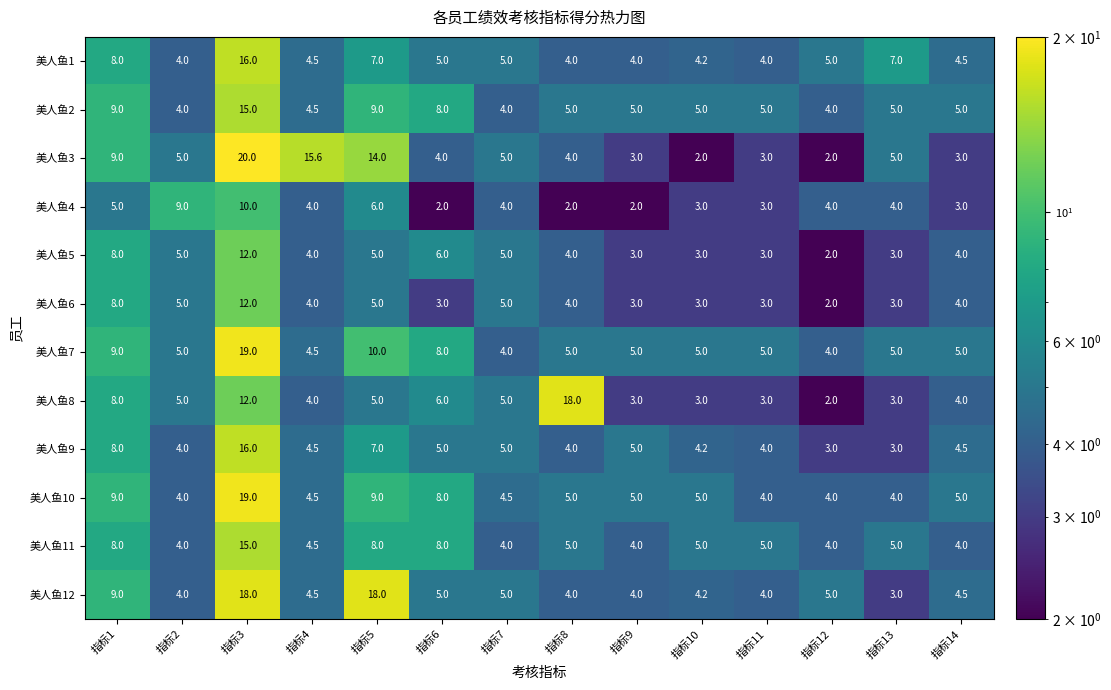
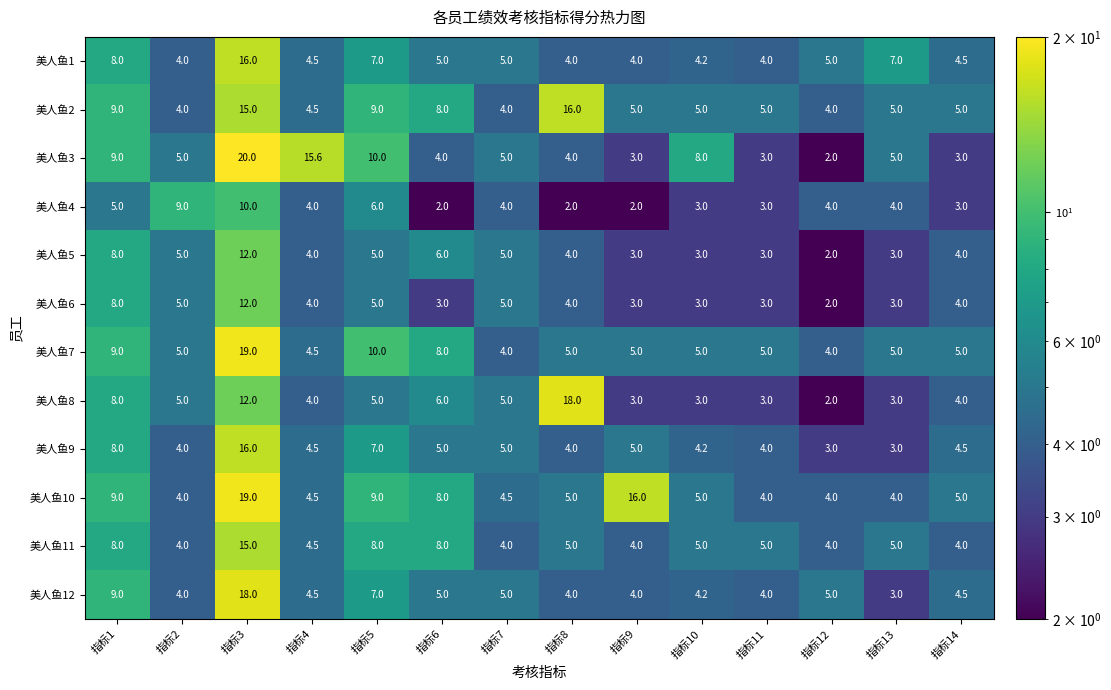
美人鱼2, 指标8: 5.0 -> 16.0
美人鱼3, 指标5: 14.0 -> 10.0
美人鱼3, 指标10: 2.0 -> 8.0
美人鱼10, 指标9: 5.0 -> 16.0
美人鱼12, 指标5: 18.0 -> 7.0
